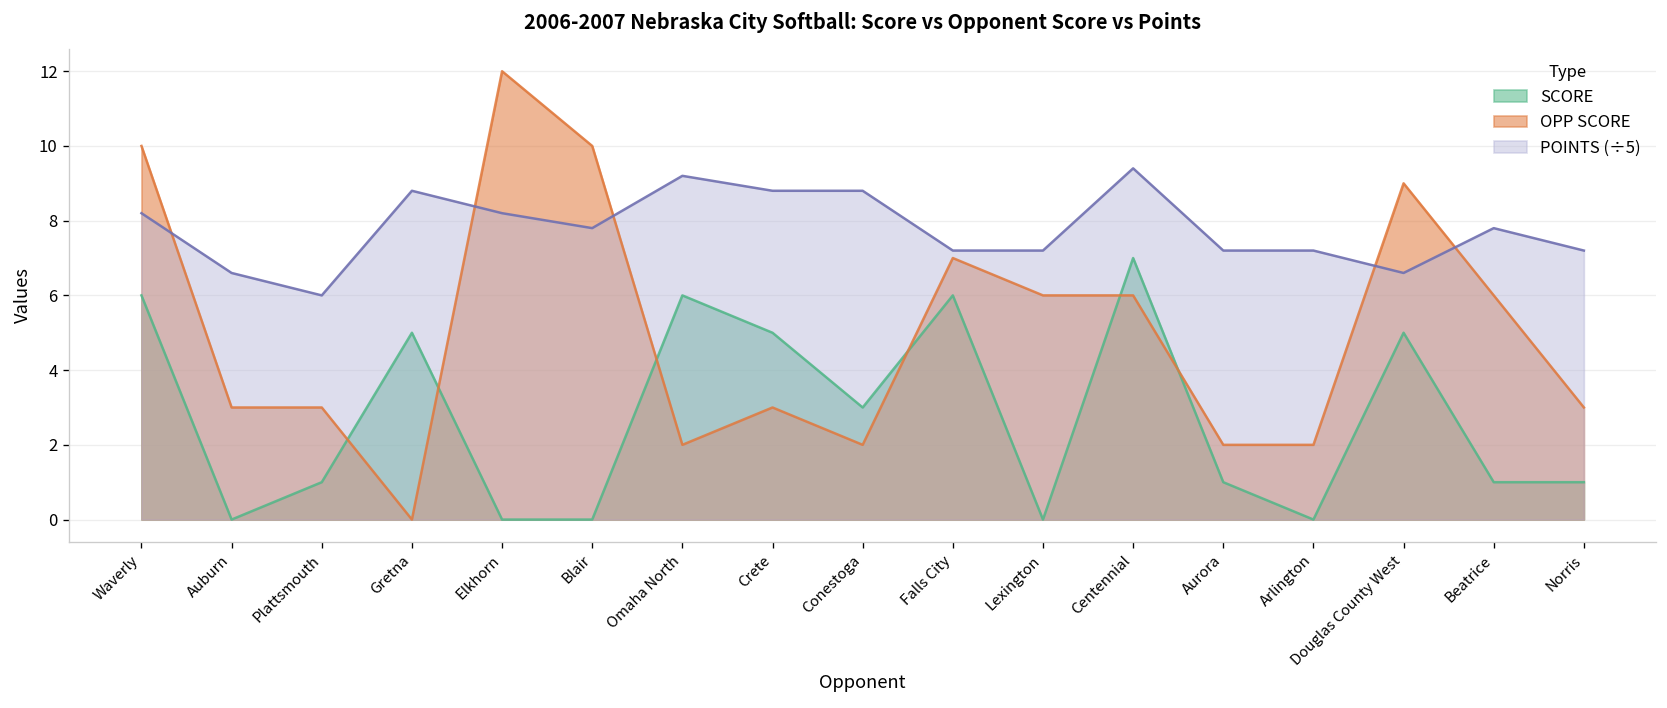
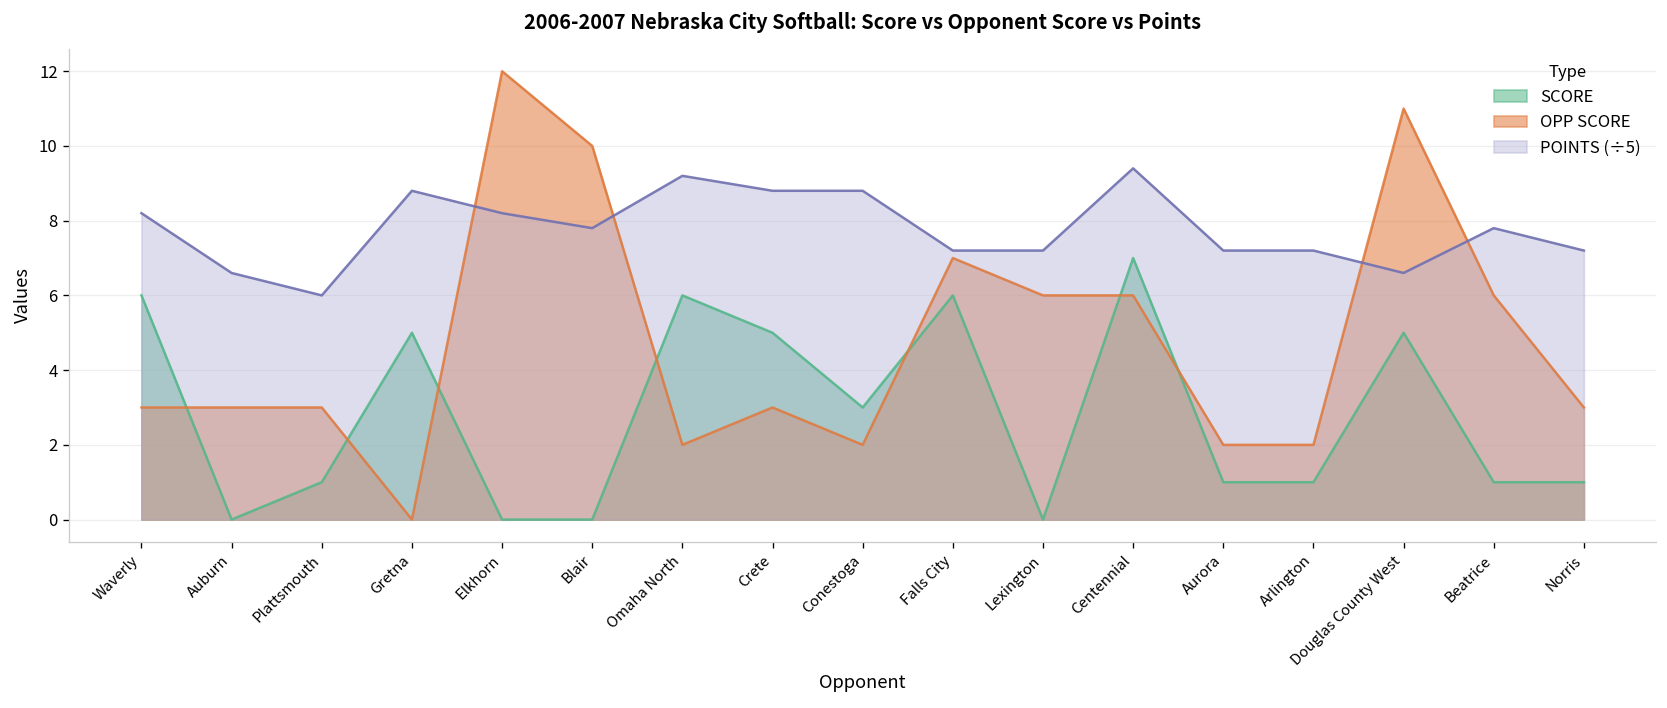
OPP SCORE, Waverly: 10 -> 3
SCORE, Arlington: 0 -> 1
OPP SCORE, Douglas County West: 9 -> 11
